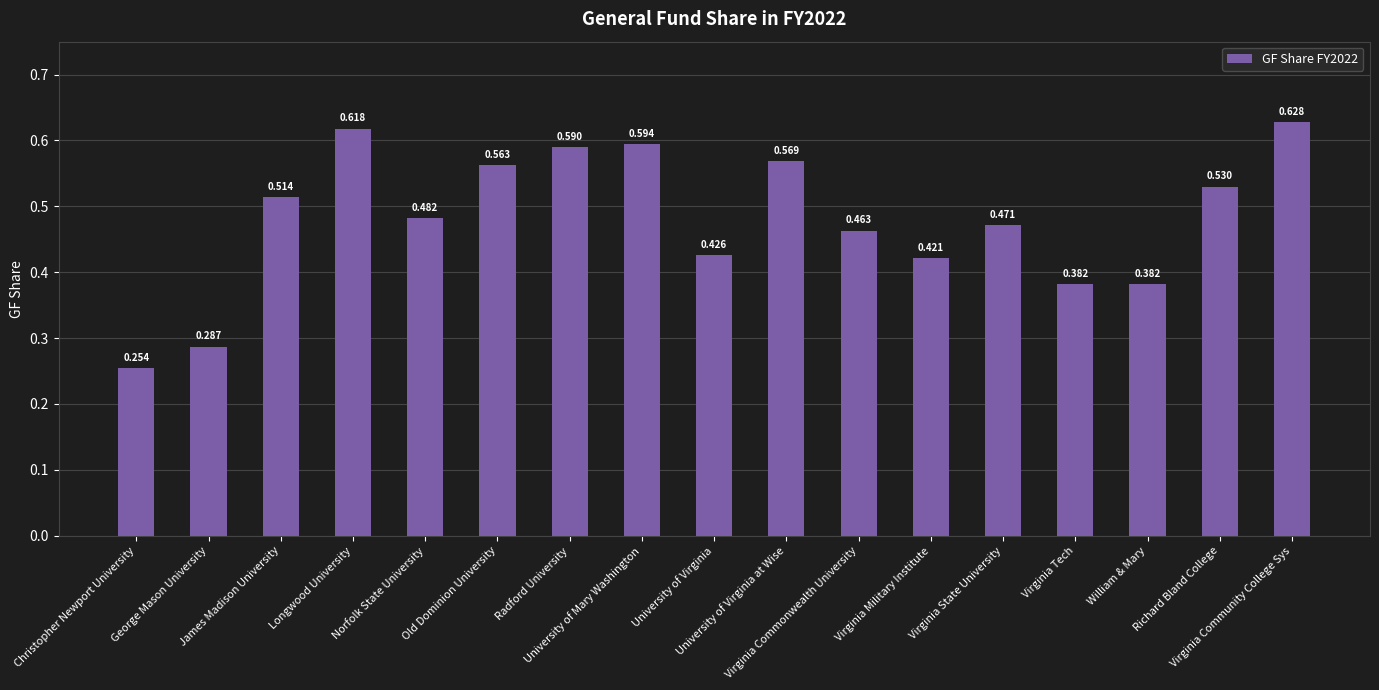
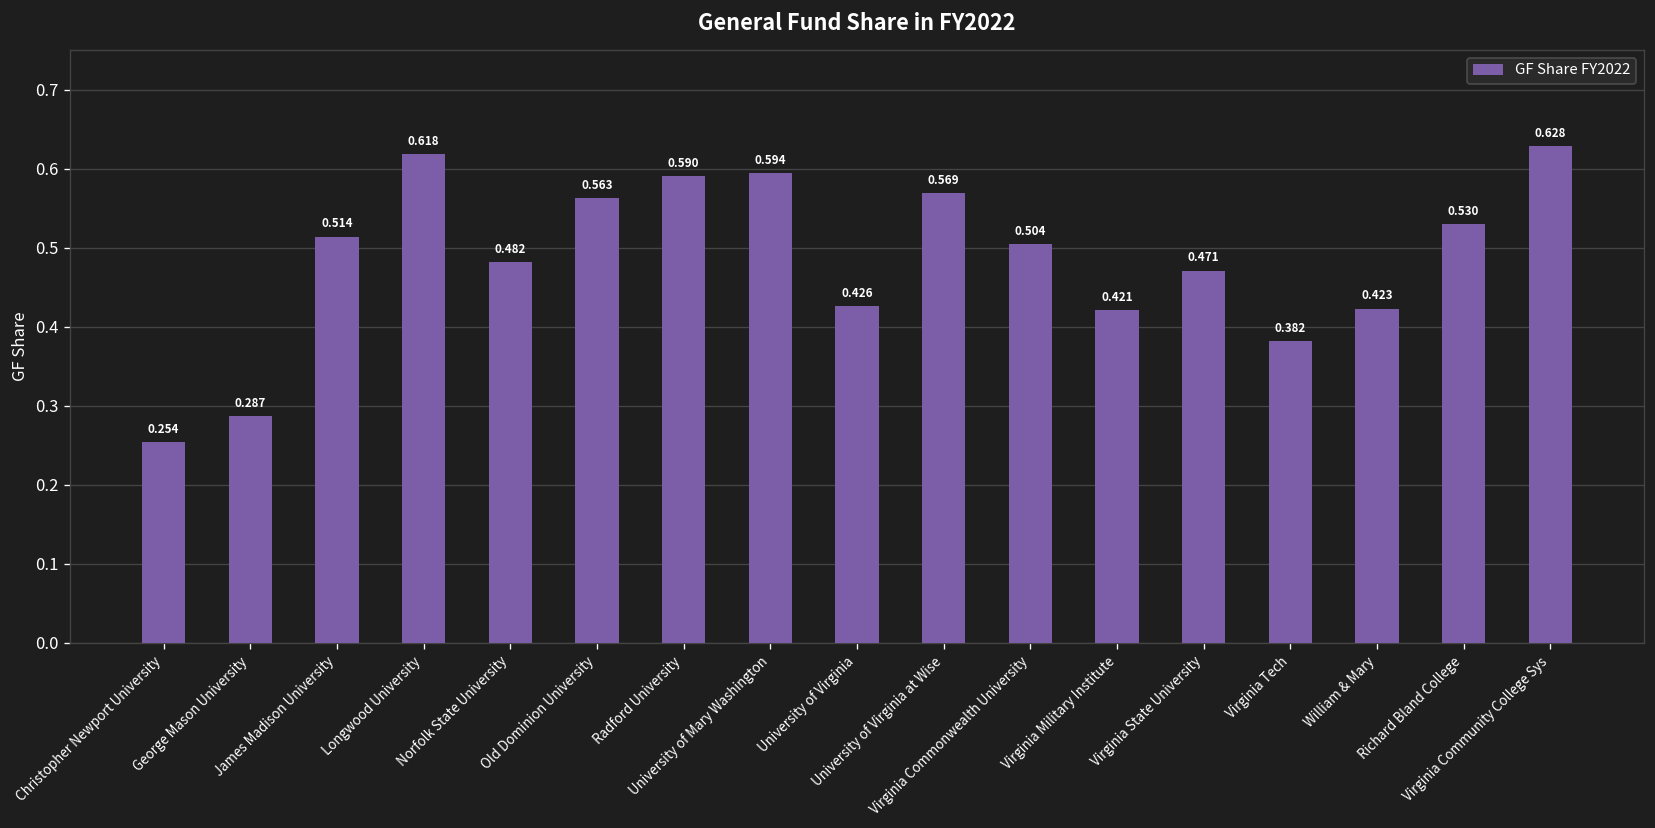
Virginia Commonwealth University: 0.463 -> 0.504
William & Mary: 0.382 -> 0.423
